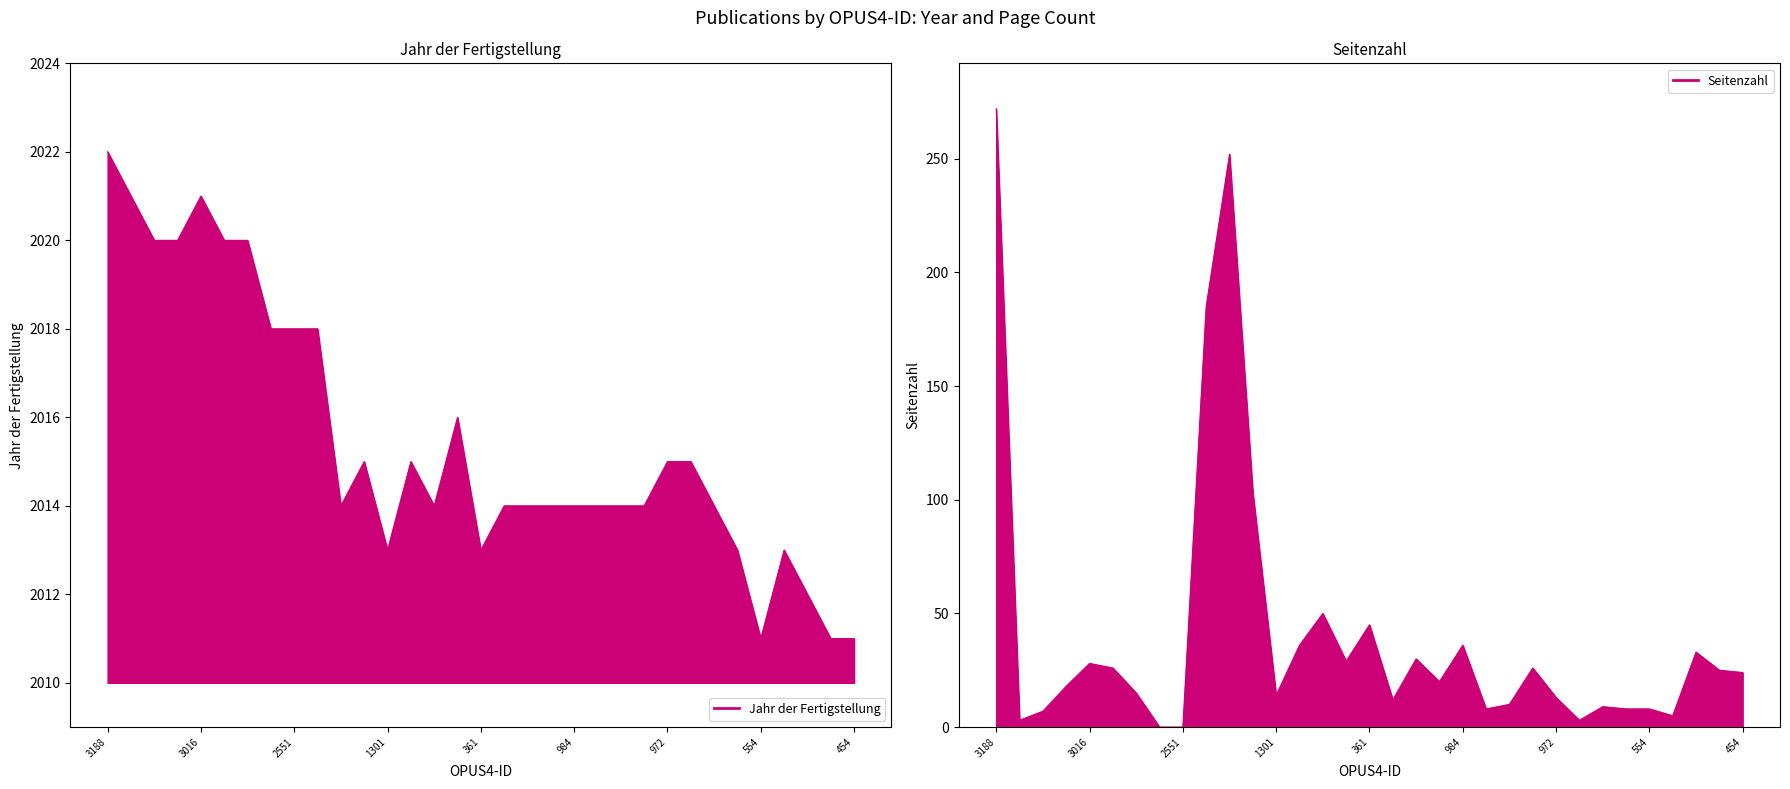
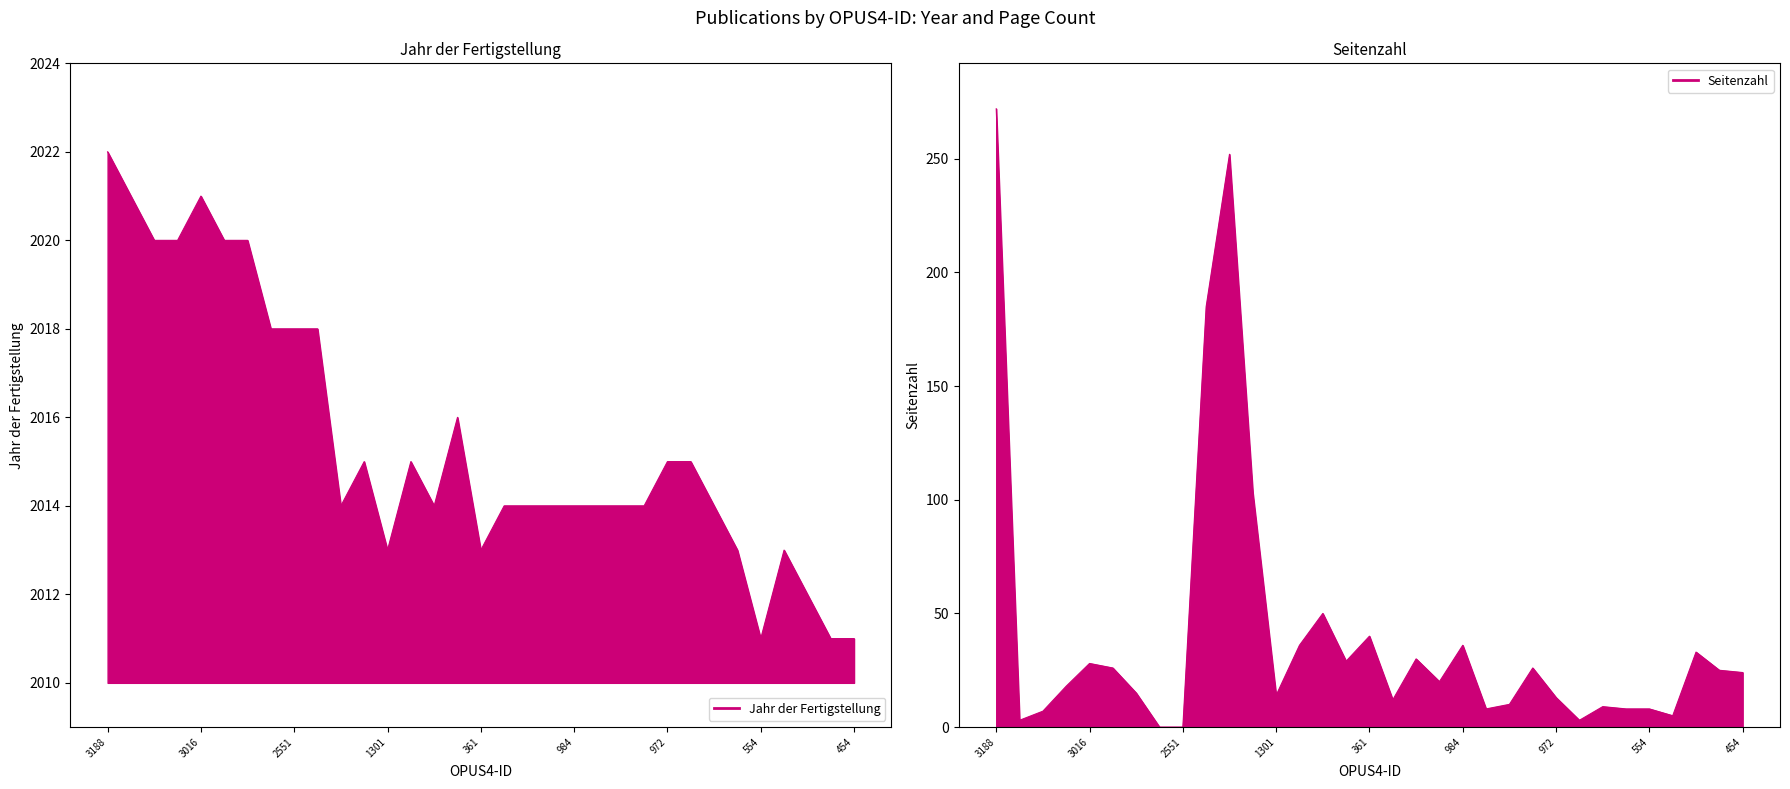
Seitenzahl, 361: 45 -> 40
